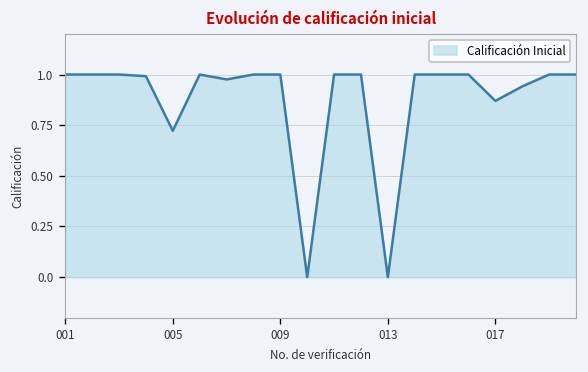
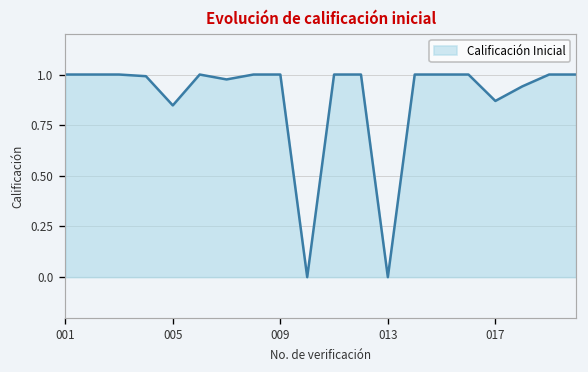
005: 0.72 -> 0.85
